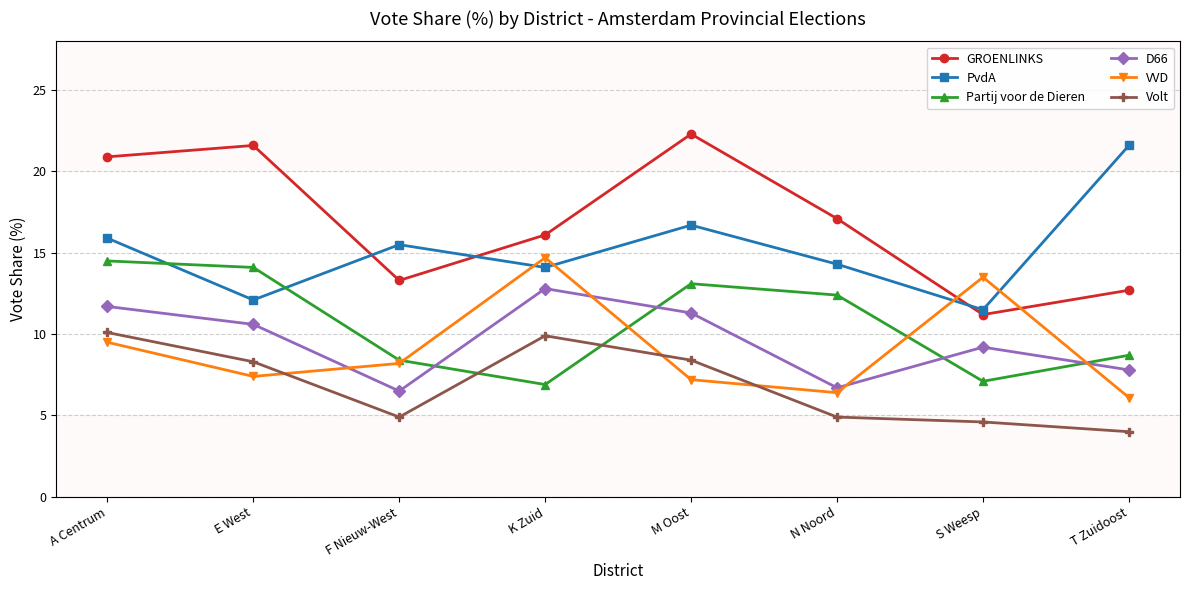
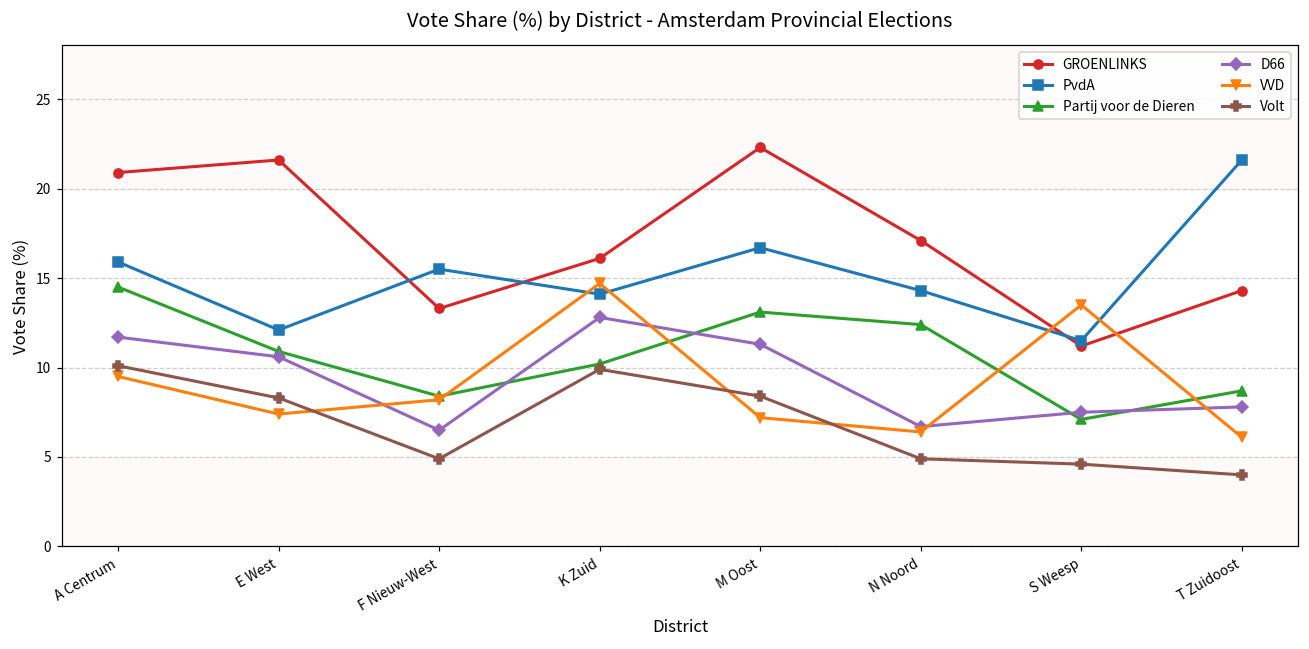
Partij voor de Dieren, E West: 14.1 -> 10.9
Partij voor de Dieren, K Zuid: 6.9 -> 10.2
D66, S Weesp: 9.2 -> 7.5
GROENLINKS, T Zuidoost: 12.7 -> 14.3
